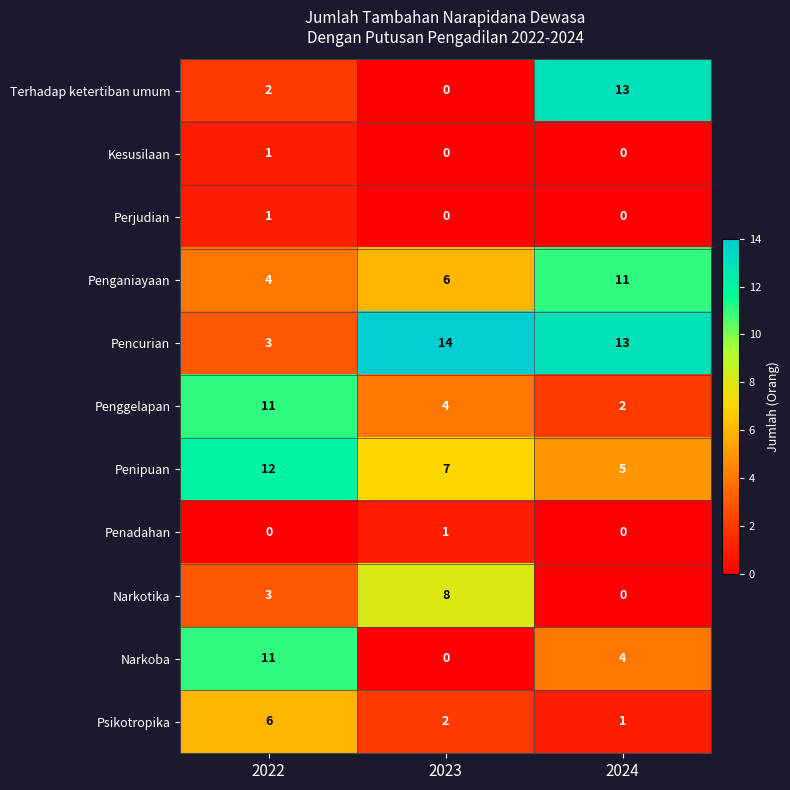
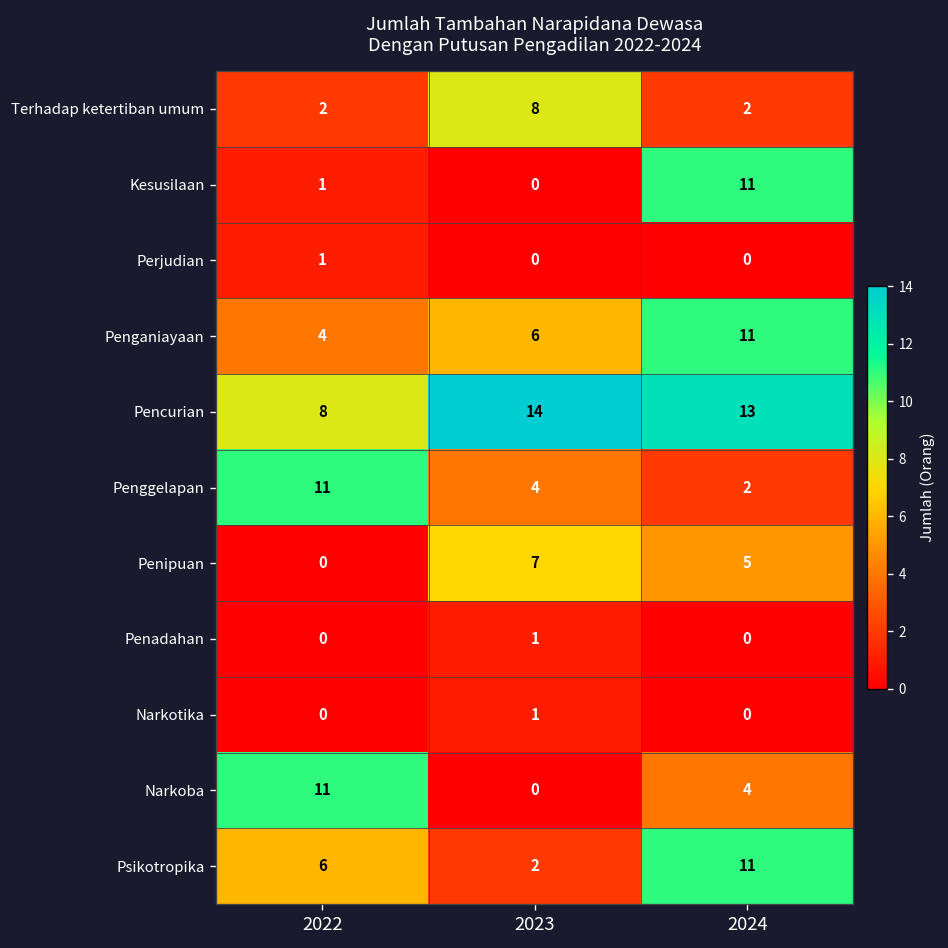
Terhadap ketertiban umum, 2023: 0 -> 8
Terhadap ketertiban umum, 2024: 13 -> 2
Kesusilaan, 2024: 0 -> 11
Pencurian, 2022: 3 -> 8
Penipuan, 2022: 12 -> 0
Narkotika, 2022: 3 -> 0
Narkotika, 2023: 8 -> 1
Psikotropika, 2024: 1 -> 11
